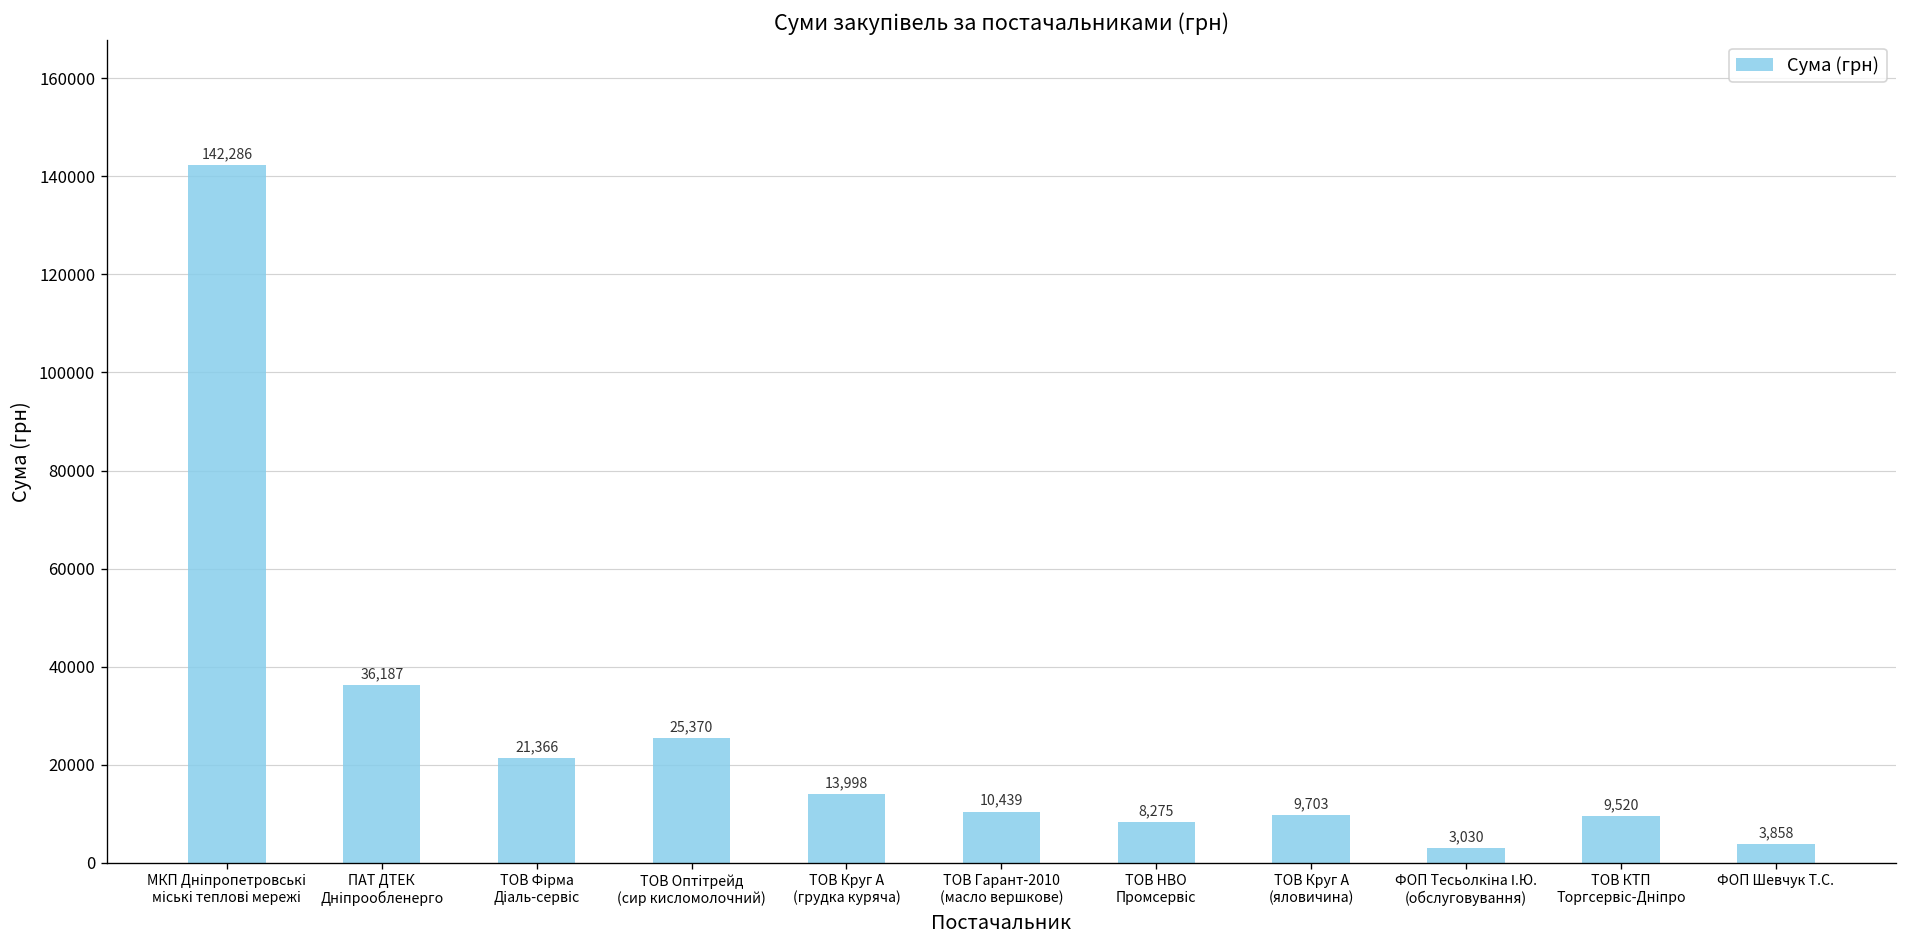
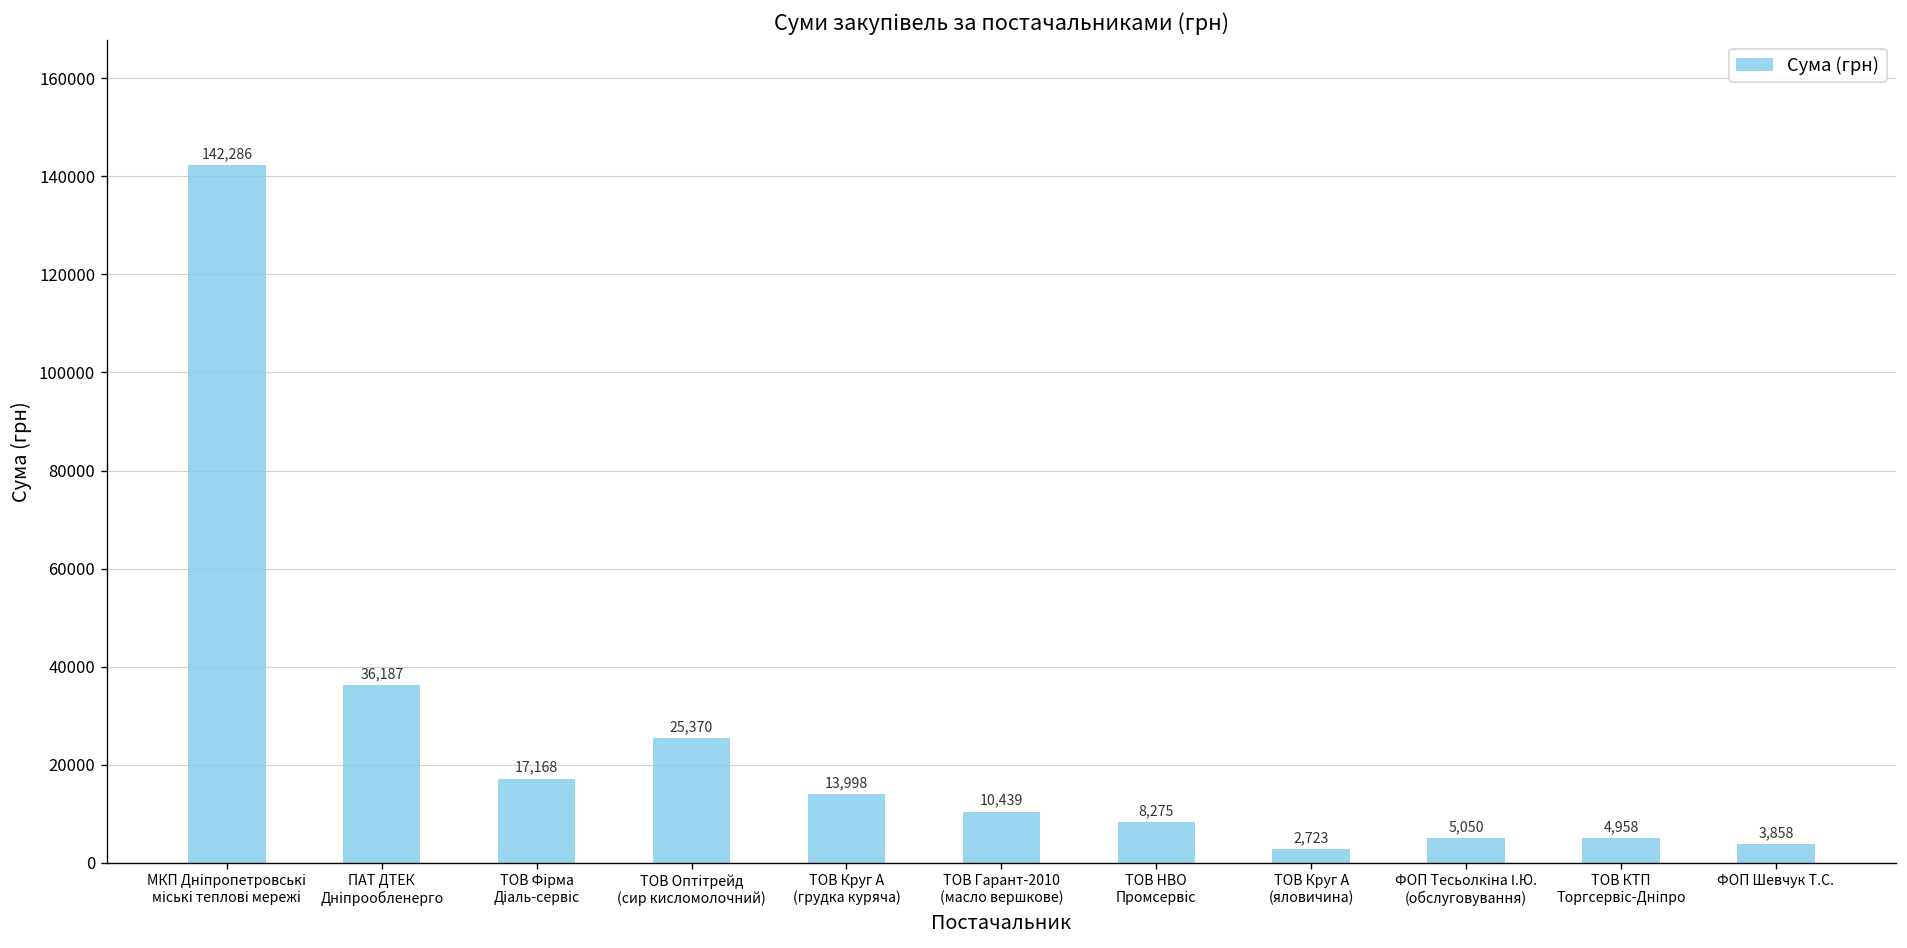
ТОВ Фірма Діаль-сервіс: 21,366 -> 17,168
ТОВ Круг А (яловичина): 9,703 -> 2,723
ФОП Тесьолкіна І.Ю. (обслуговування): 3,030 -> 5,050
ТОВ КТП Торгсервіс-Дніпро: 9,520 -> 4,958
